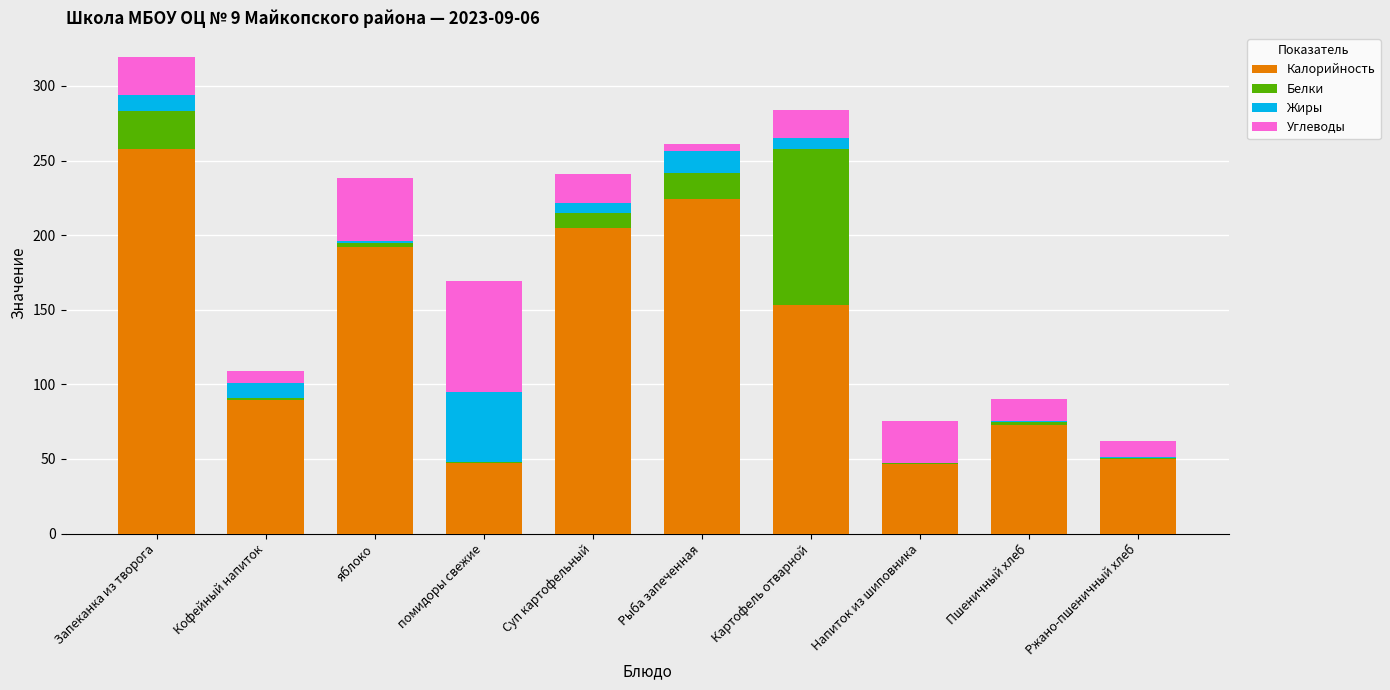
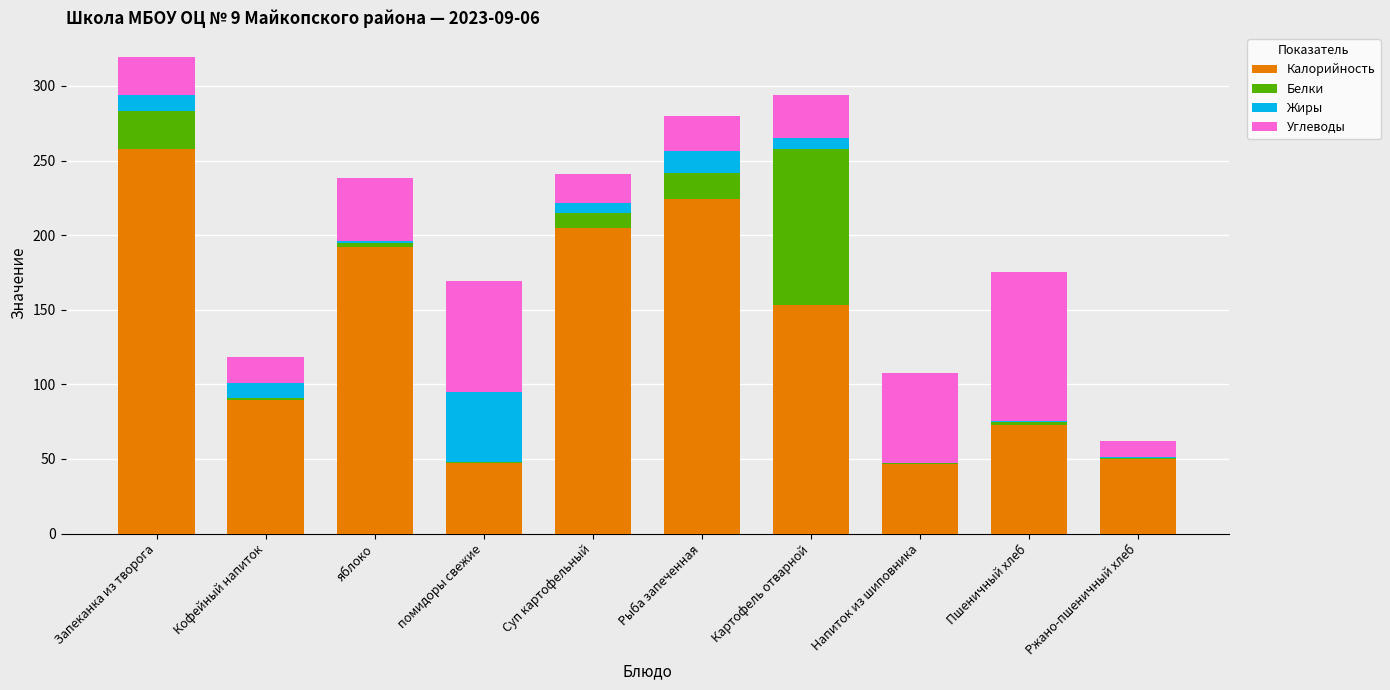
Углеводы, Кофейный напиток: 8 -> 17
Углеводы, Рыба запеченная: 5 -> 23
Углеводы, Картофель отварной: 19 -> 29
Углеводы, Напиток из шиповника: 28 -> 60
Углеводы, Пшеничный хлеб: 15 -> 100
